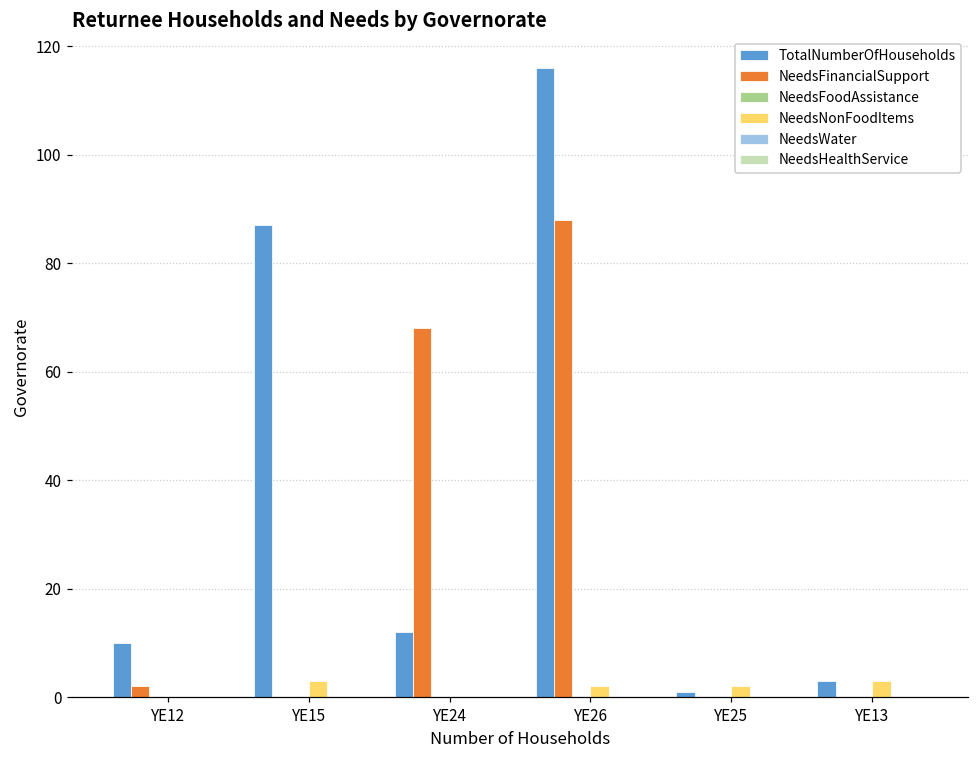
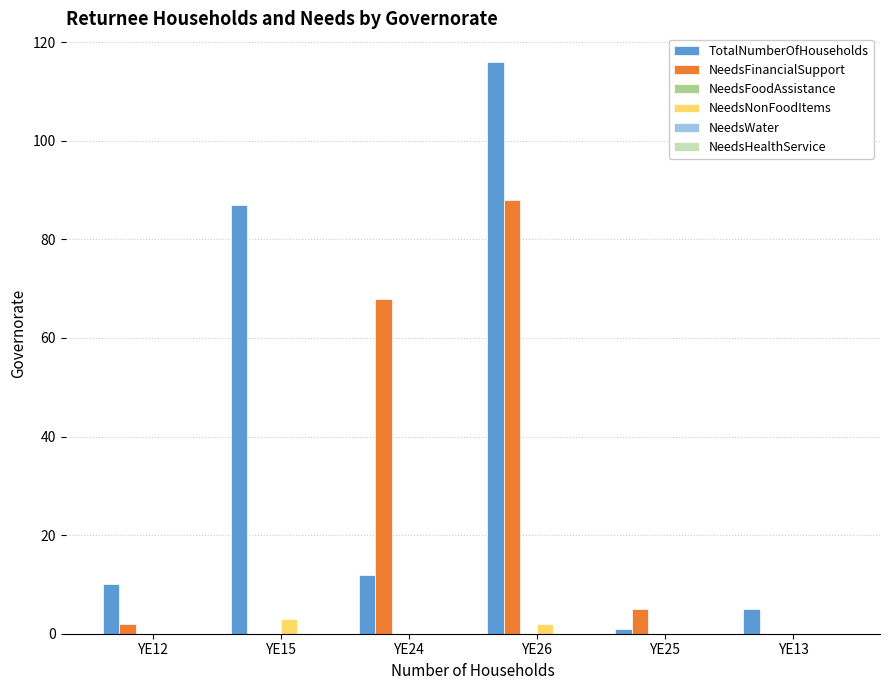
NeedsFinancialSupport, YE25: 0 -> 5
NeedsNonFoodItems, YE25: 2 -> 0
TotalNumberOfHouseholds, YE13: 3 -> 5
NeedsNonFoodItems, YE13: 3 -> 0
